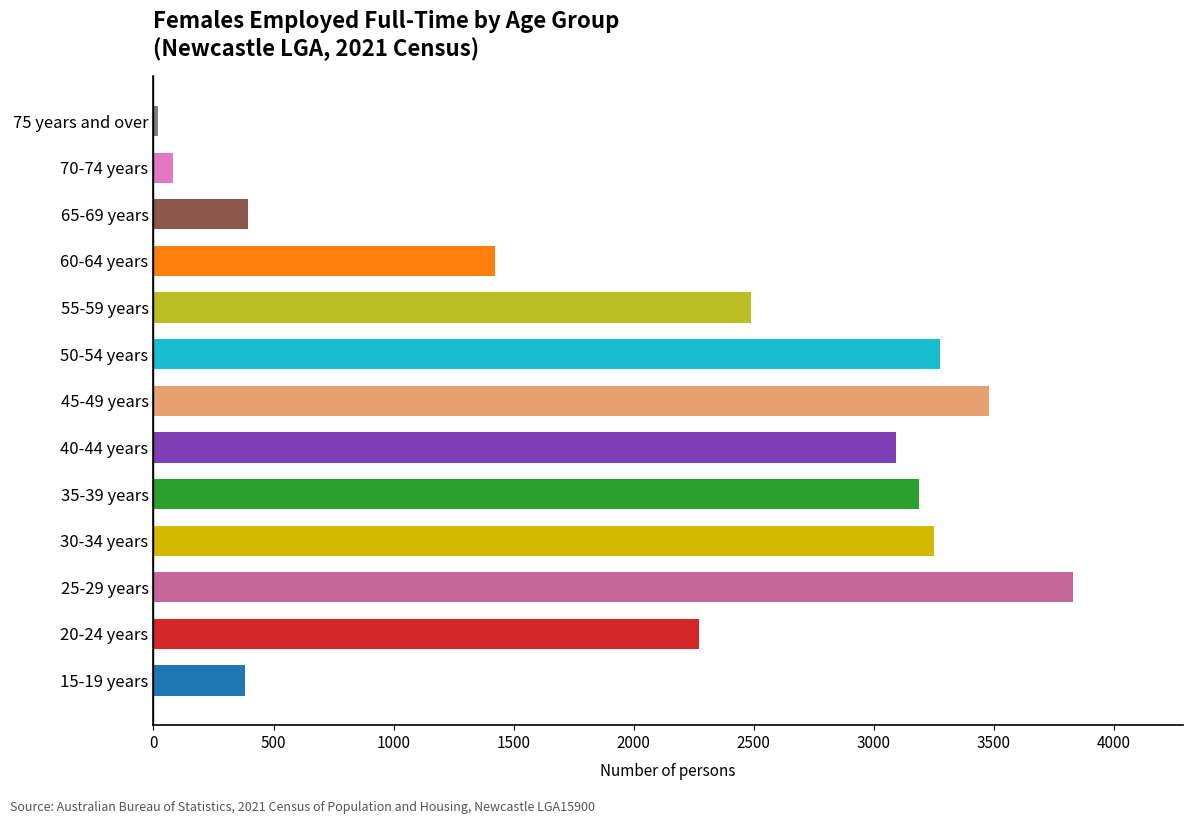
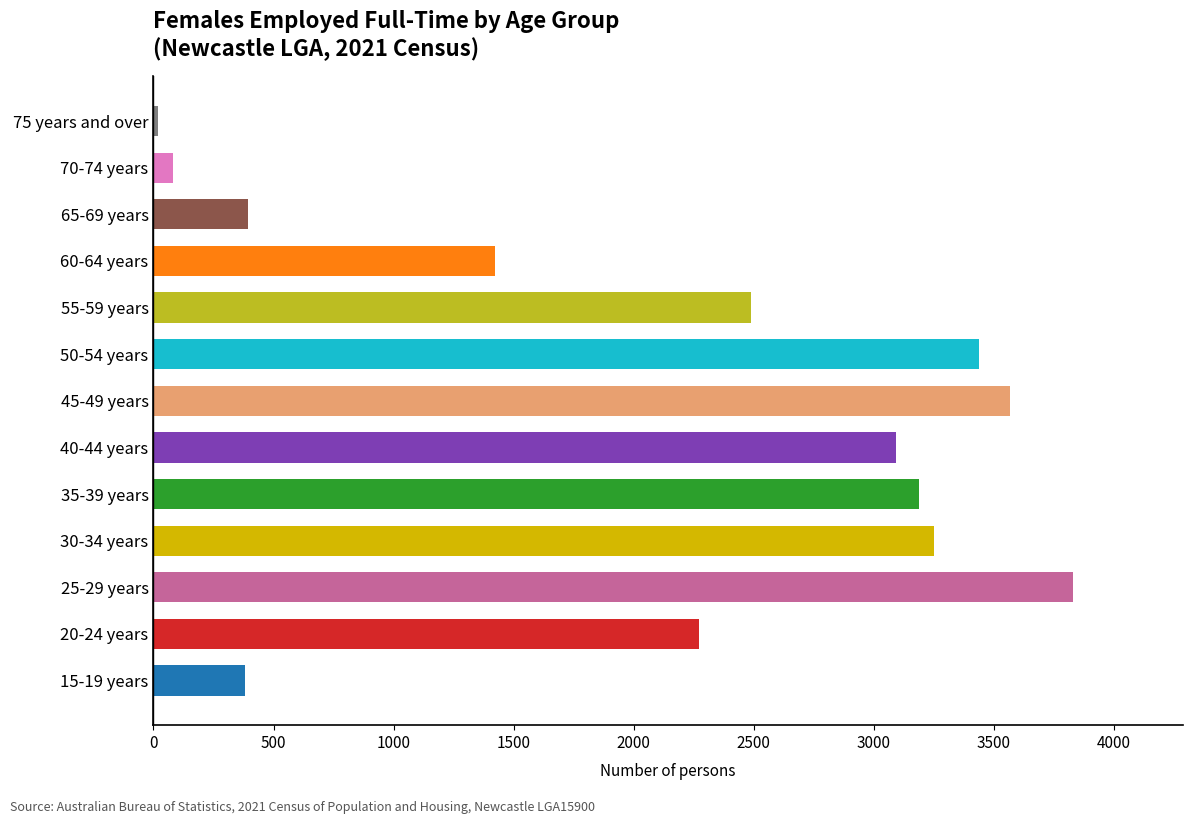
50-54 years: 3280 -> 3440
45-49 years: 3480 -> 3570
